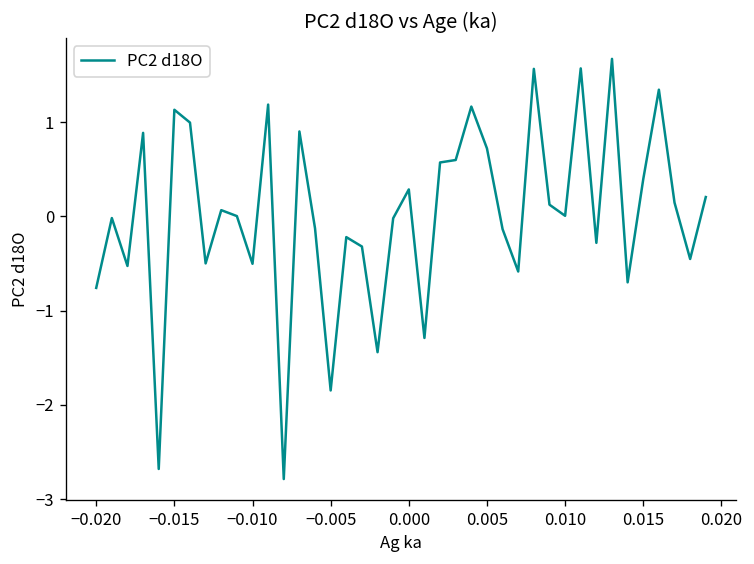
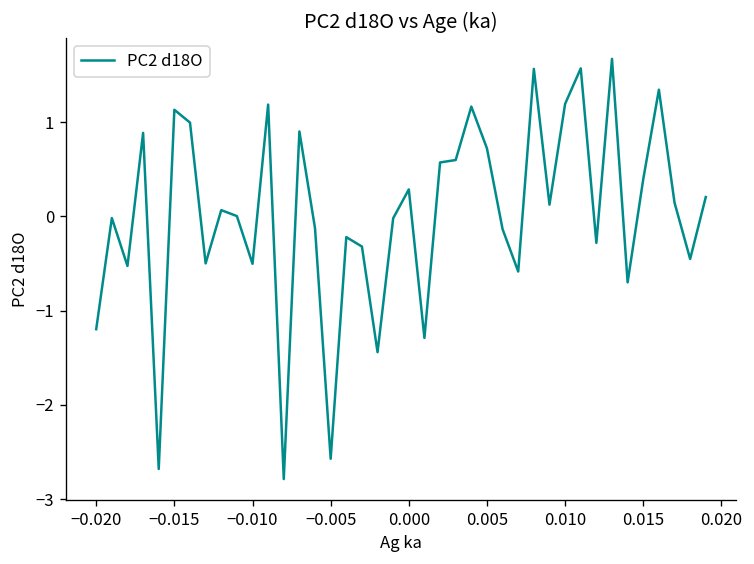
−0.020: -0.8 -> -1.2
−0.005: -1.8 -> -2.6
0.010: 0.0 -> 1.2
